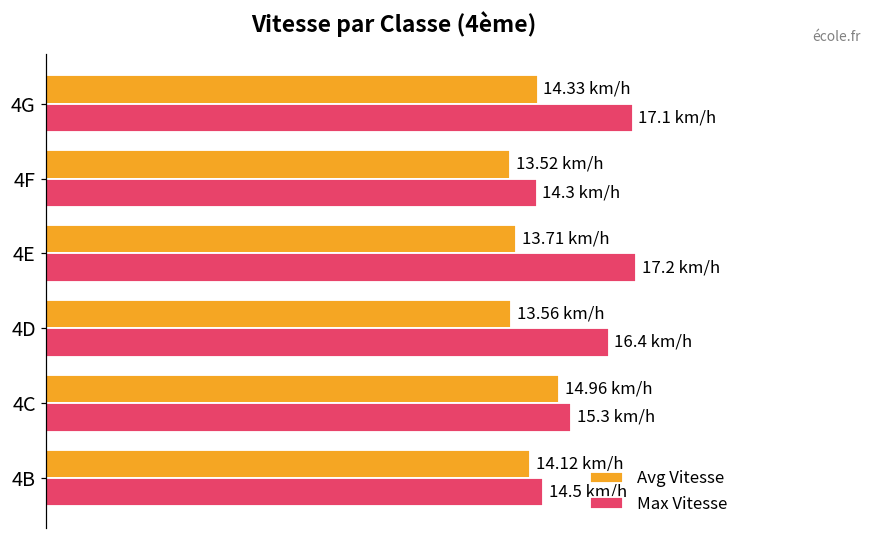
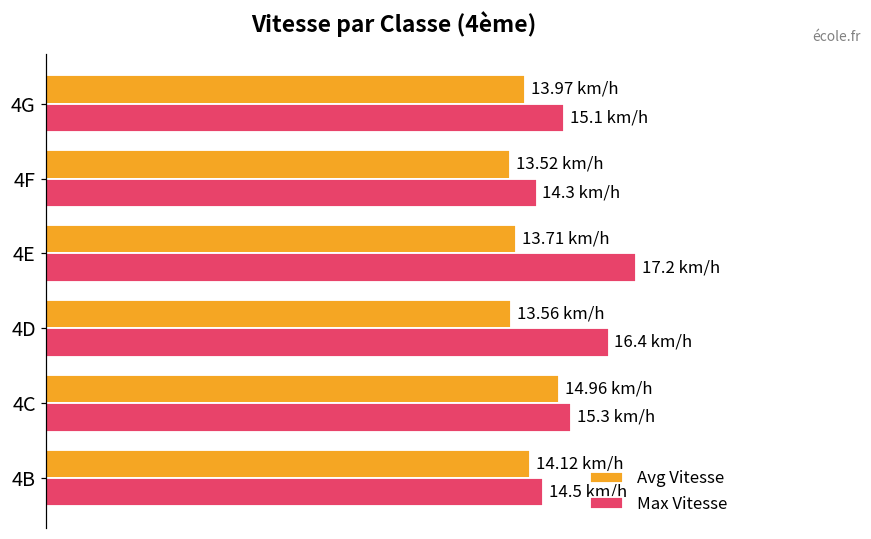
Avg Vitesse, 4G: 14.33 -> 13.97
Max Vitesse, 4G: 17.1 -> 15.1
